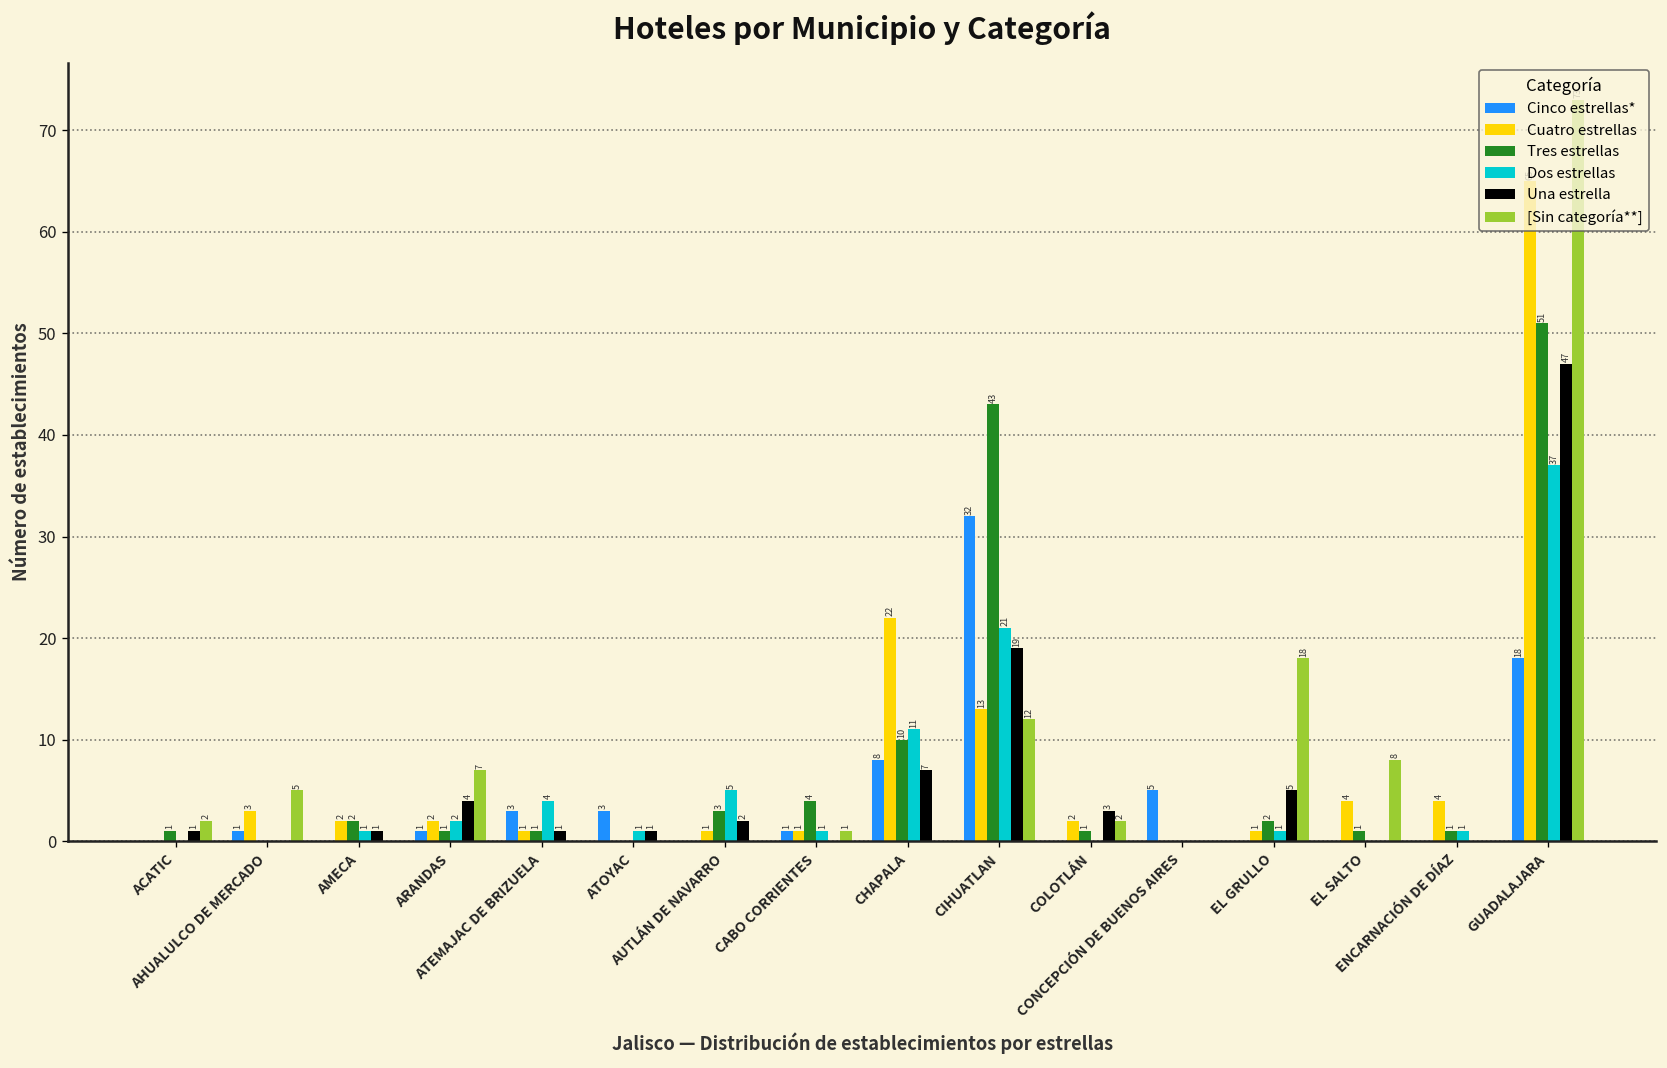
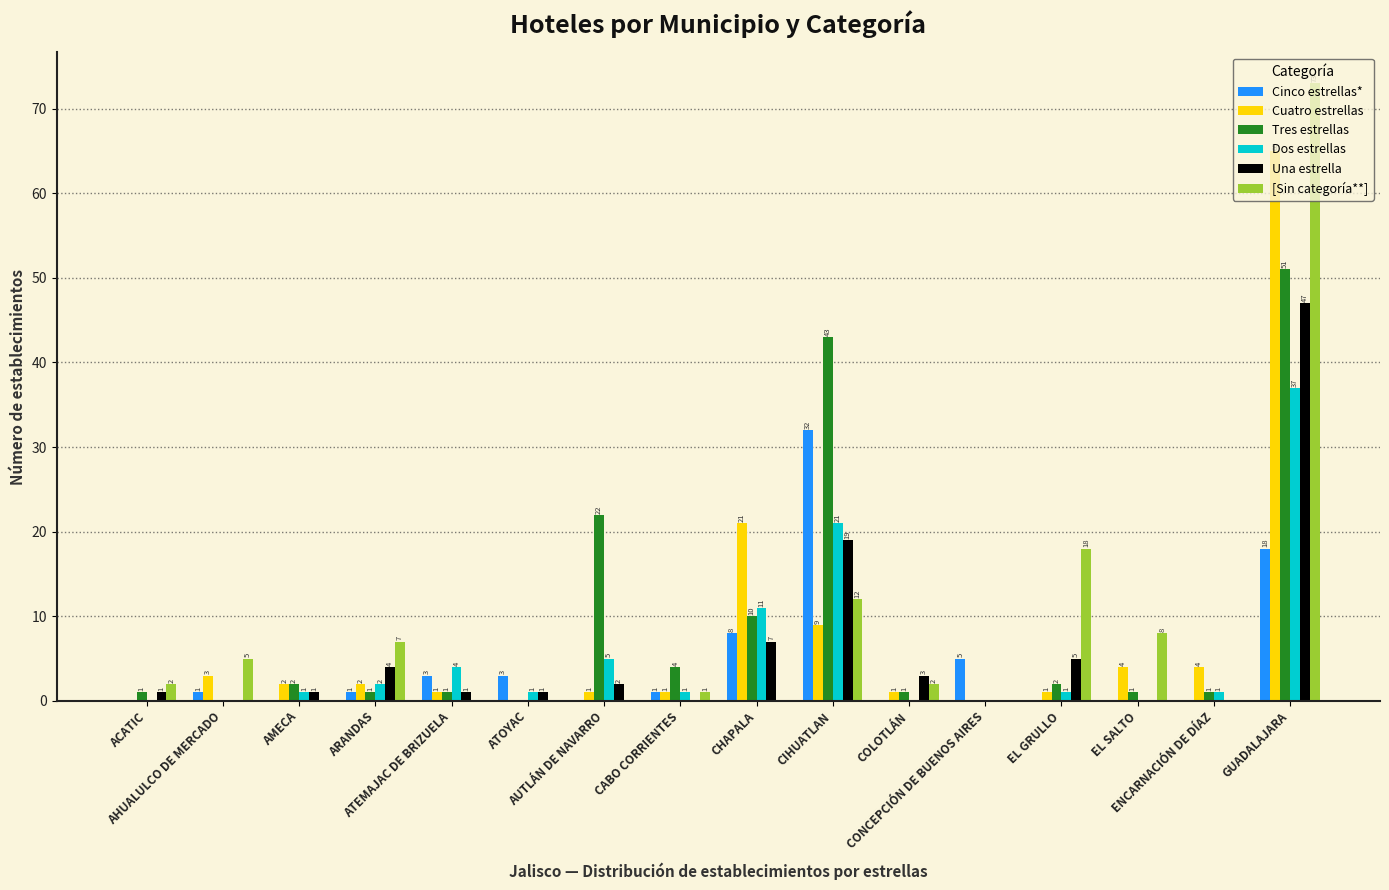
Tres estrellas, AUTLÁN DE NAVARRO: 3 -> 22
Cuatro estrellas, CHAPALA: 22 -> 21
Cuatro estrellas, CIHUATLAN: 13 -> 9
Cuatro estrellas, COLOTLÁN: 2 -> 1
